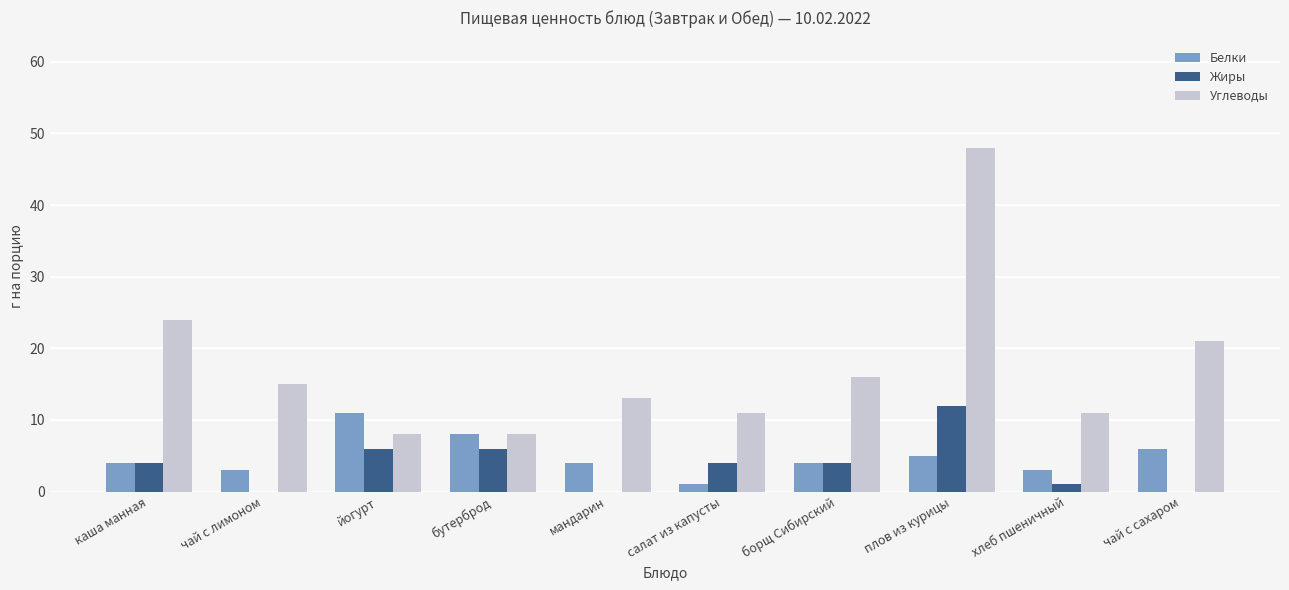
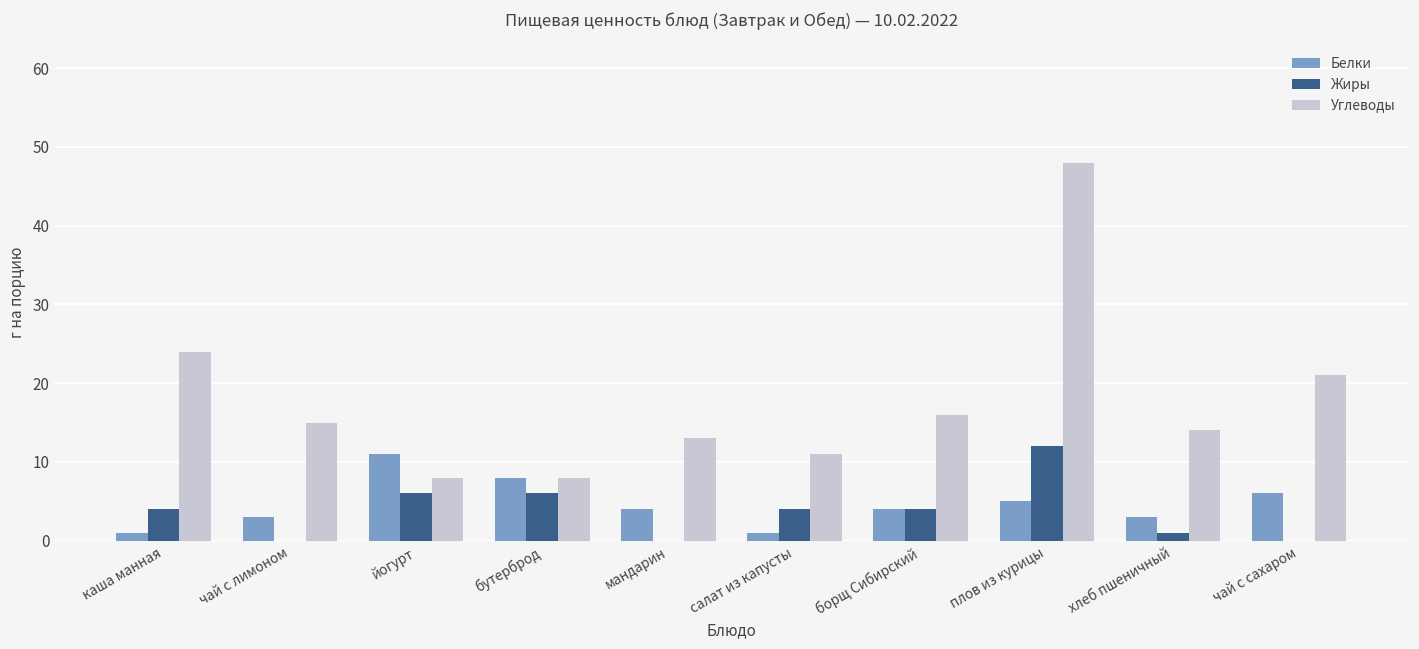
Белки, каша манная: 4 -> 1
Углеводы, хлеб пшеничный: 11 -> 14
